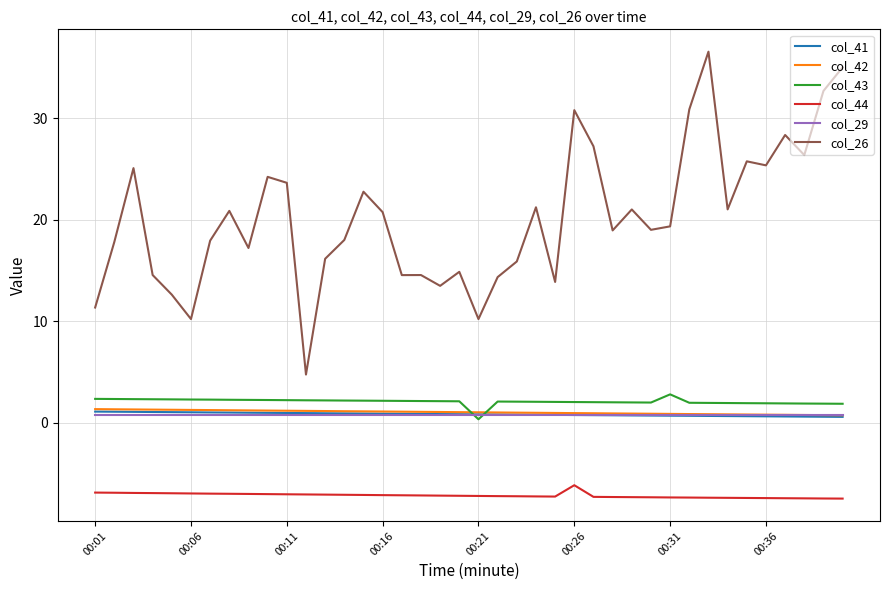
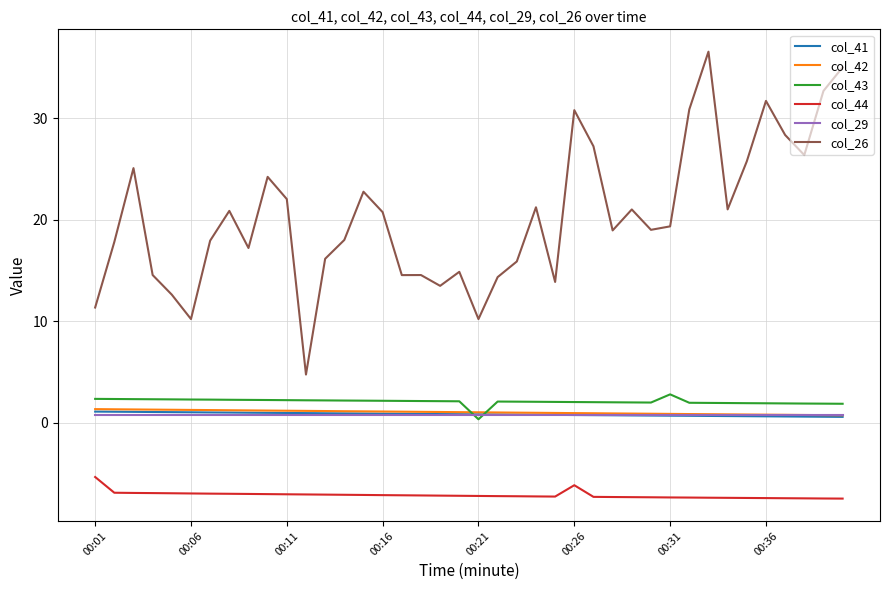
col_44, 00:01: -6.9 -> -5.4
col_26, 00:11: 23.6 -> 22.0
col_26, 00:36: 25.3 -> 31.7
